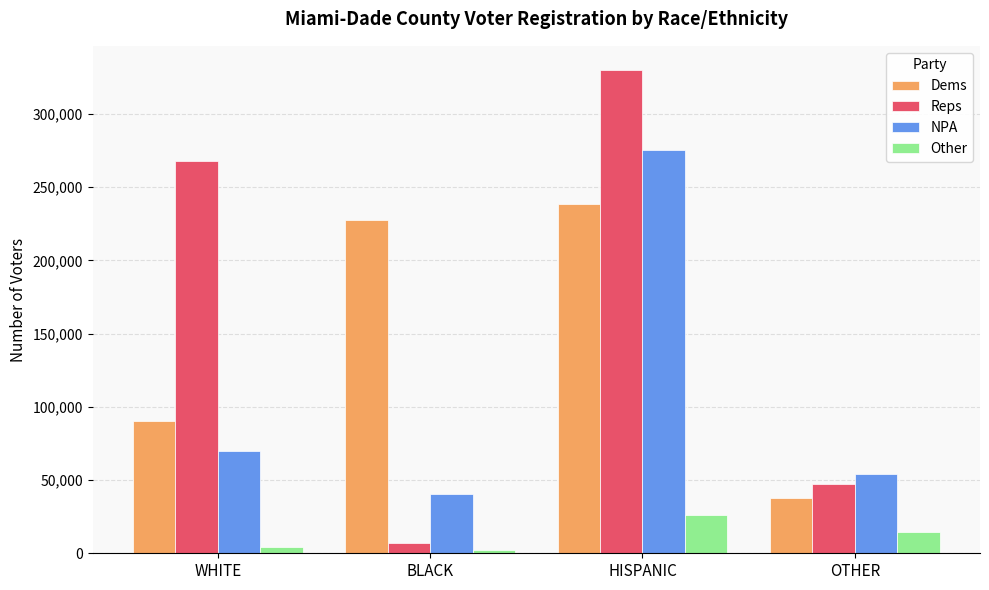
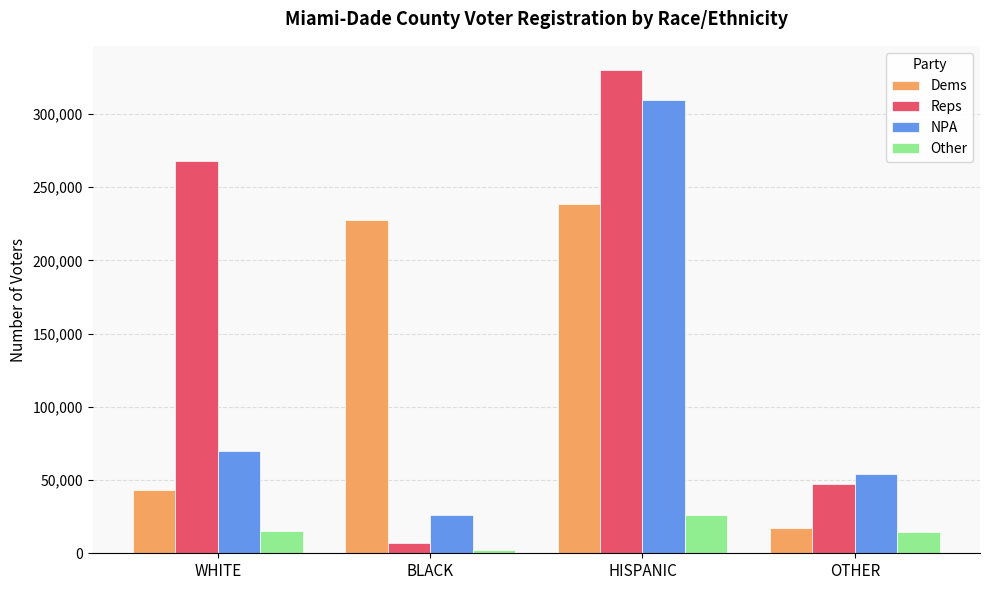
Dems, WHITE: 90,000 -> 43,000
Other, WHITE: 5,000 -> 15,000
NPA, BLACK: 40,000 -> 26,000
NPA, HISPANIC: 275,000 -> 309,000
Dems, OTHER: 38,000 -> 17,000
